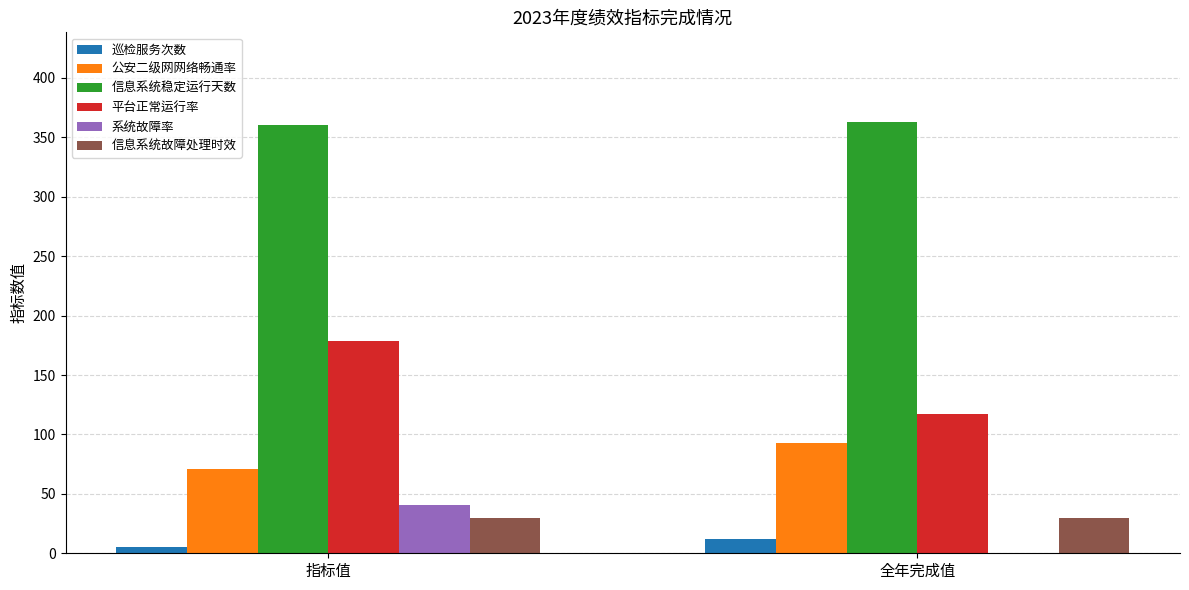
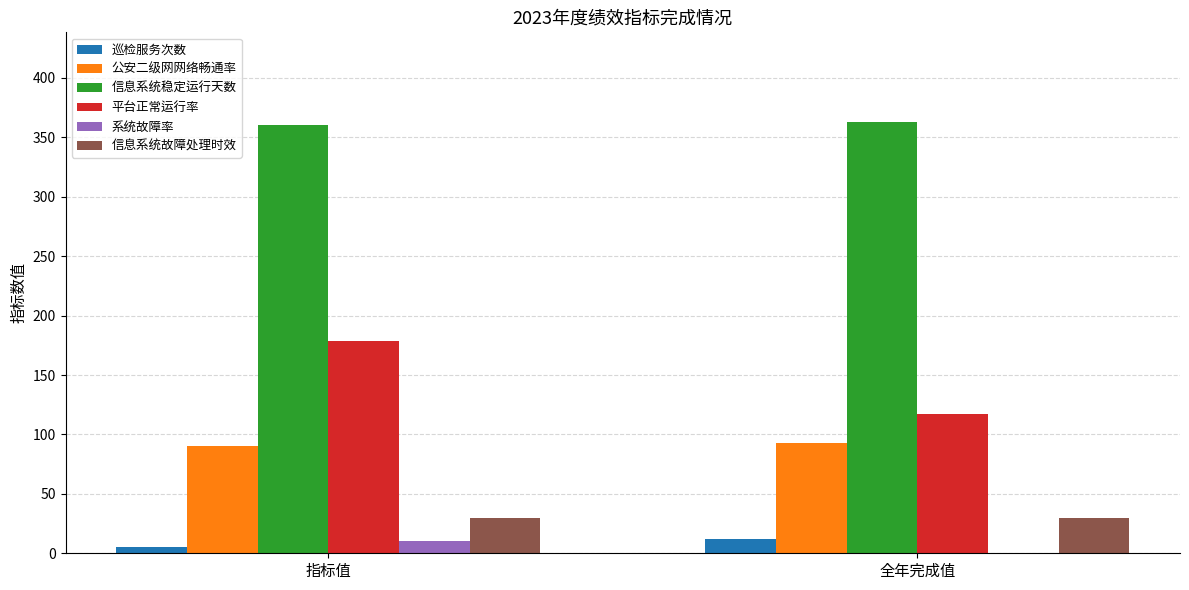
公安二级网网络畅通率, 指标值: 71 -> 90
系统故障率, 指标值: 41 -> 10
